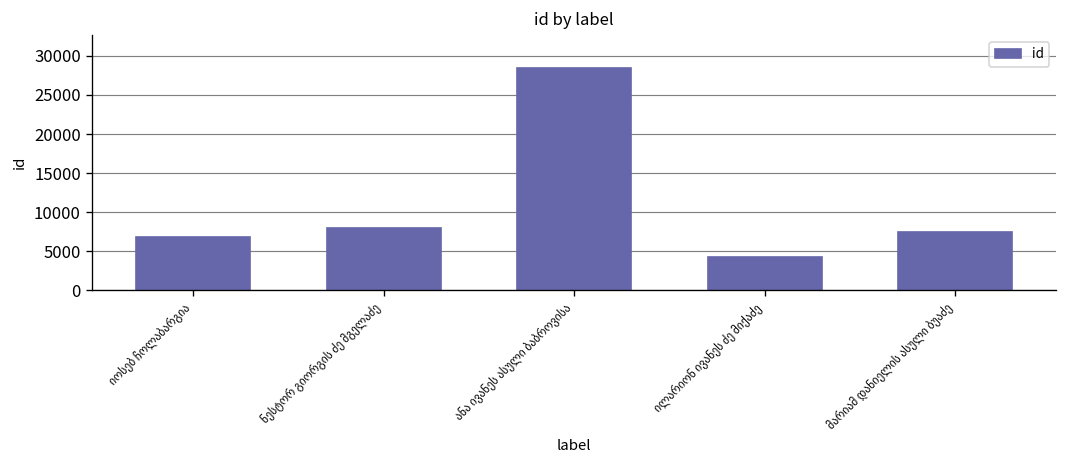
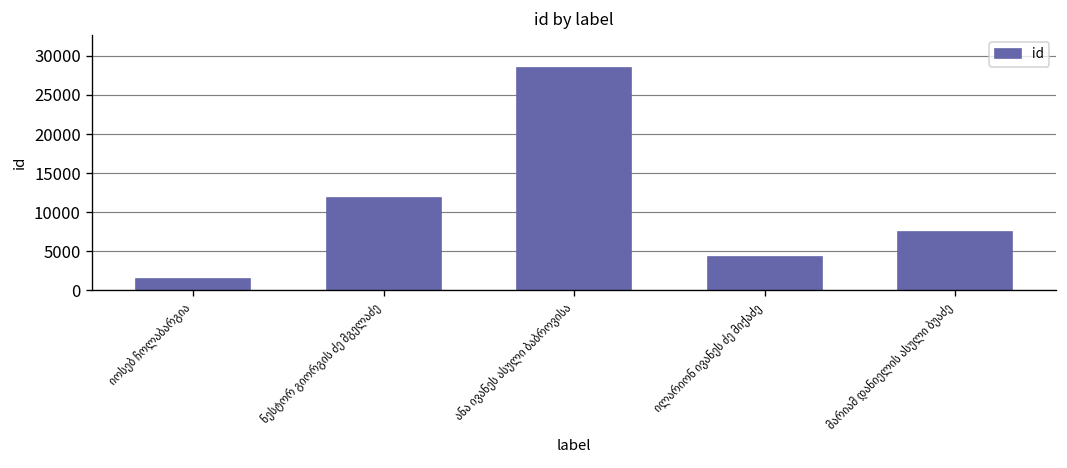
იოსებ ჩოლაბარგია: 7000 -> 1000
ნესტორ გიორგის ძე მგელაძე: 8000 -> 12000
